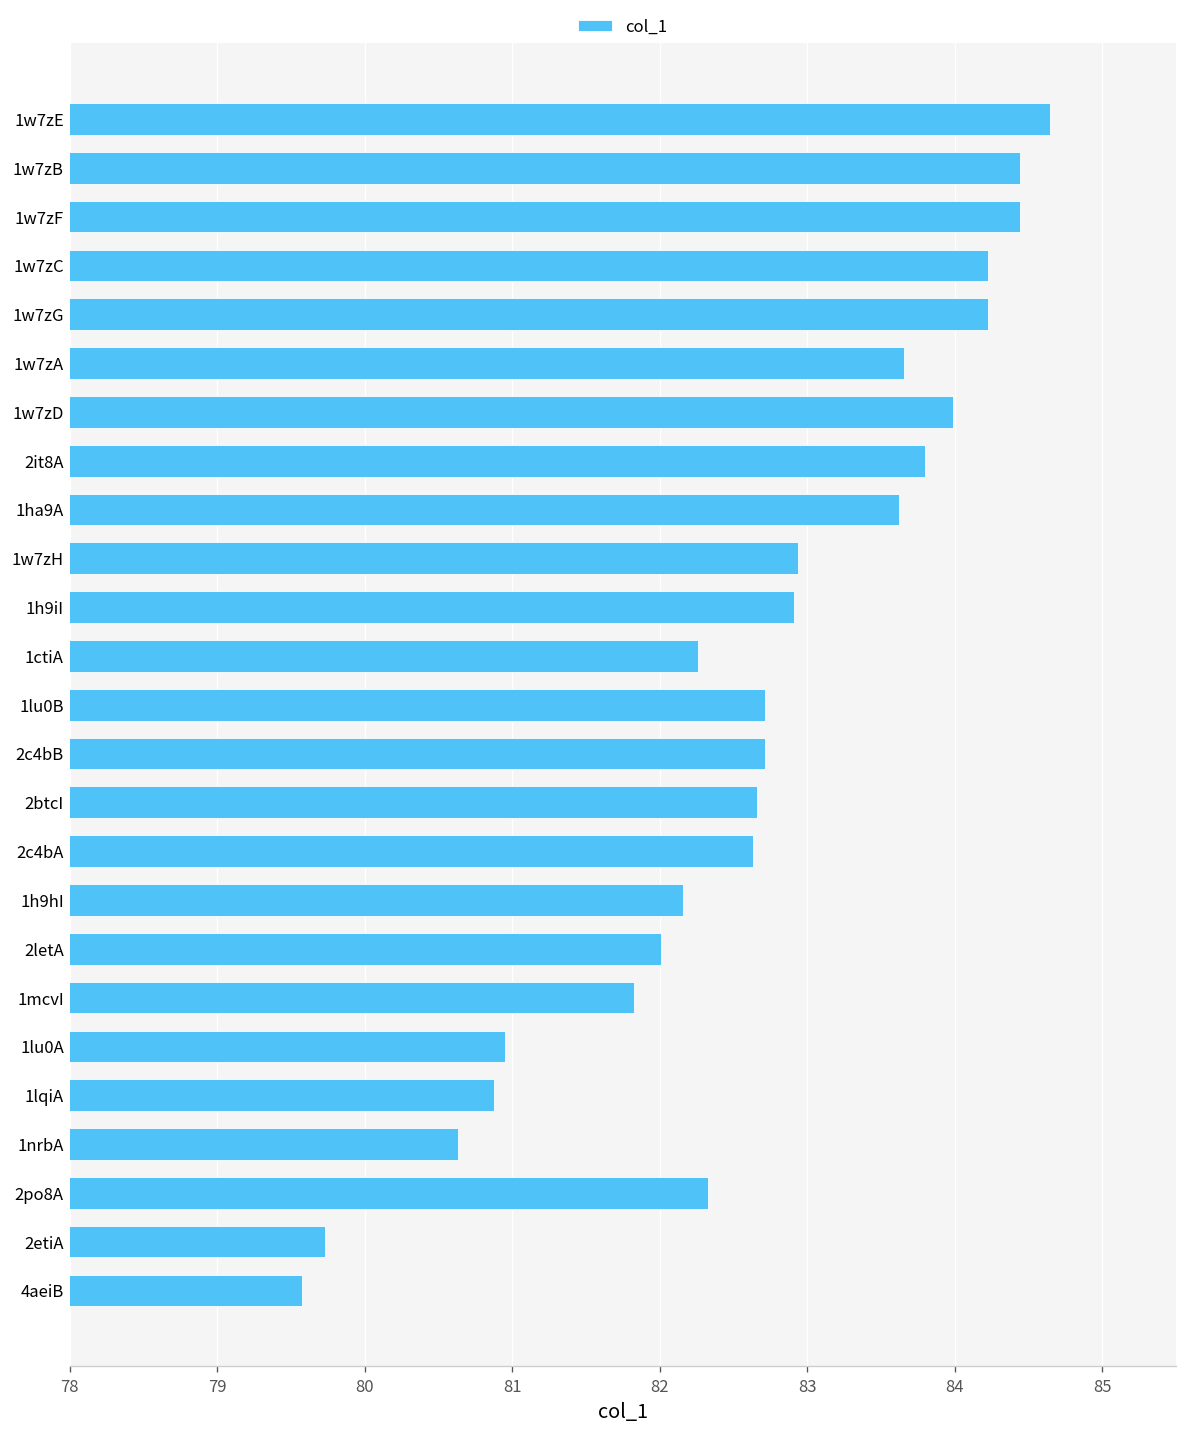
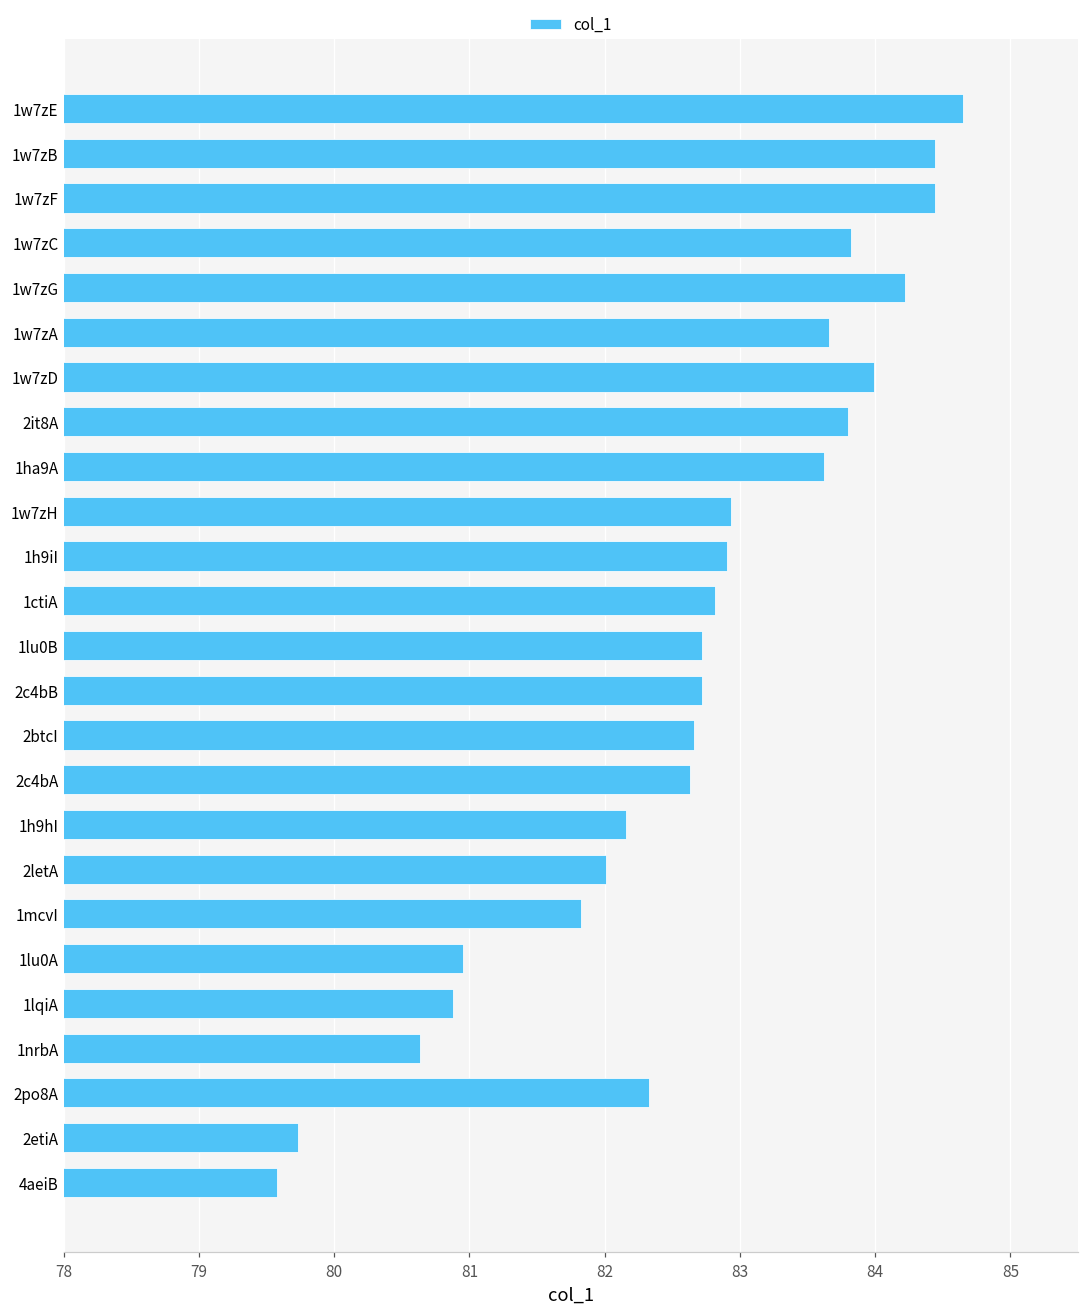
1w7zC: 84.22 -> 83.82
1ctiA: 82.26 -> 82.81
